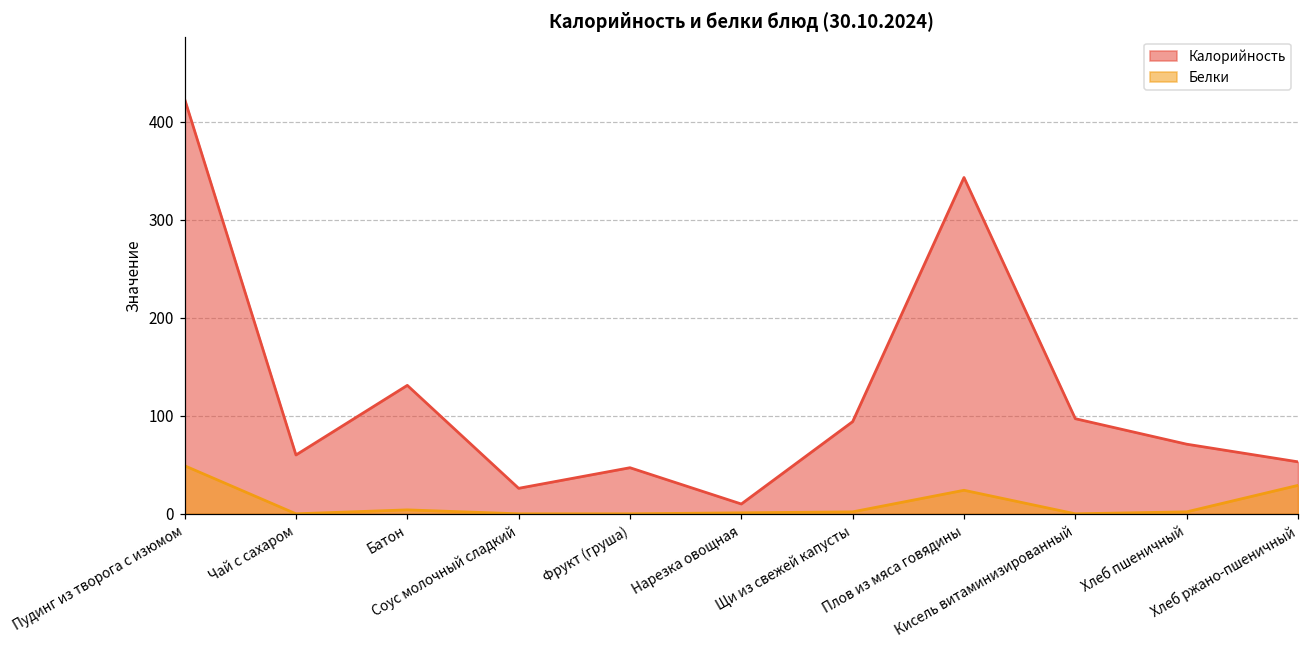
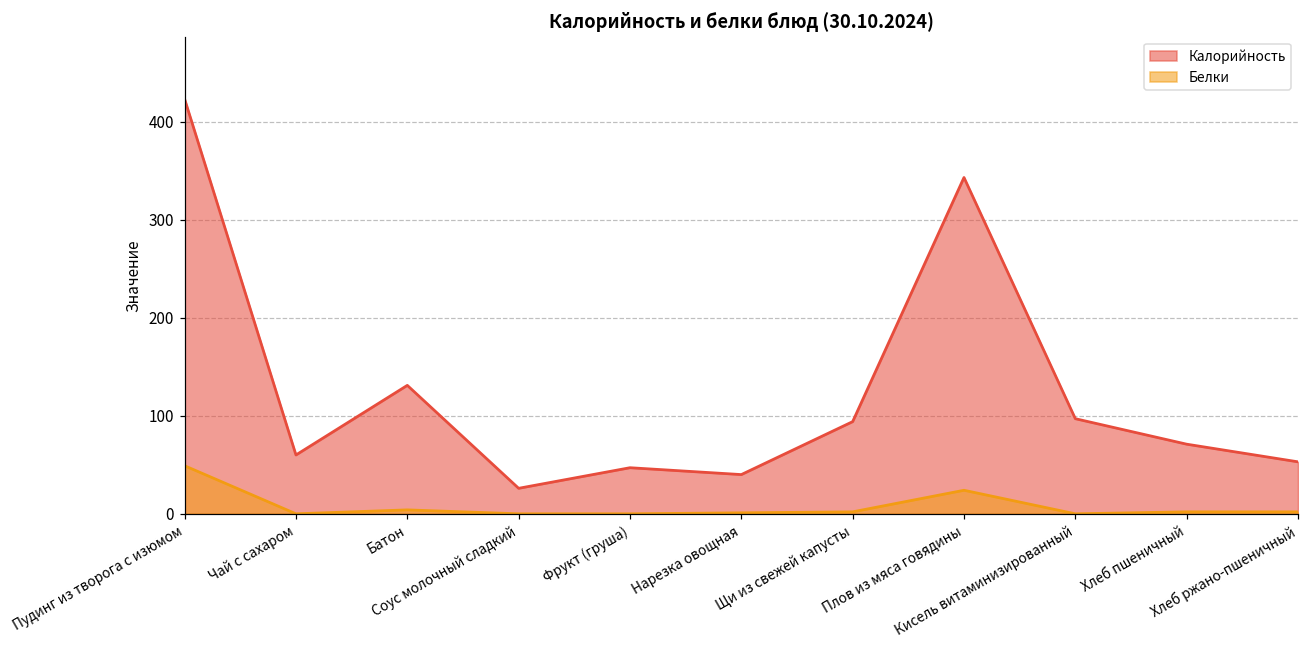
Калорийность, Нарезка овощная: 10 -> 40
Белки, Хлеб ржано-пшеничный: 30 -> 0
